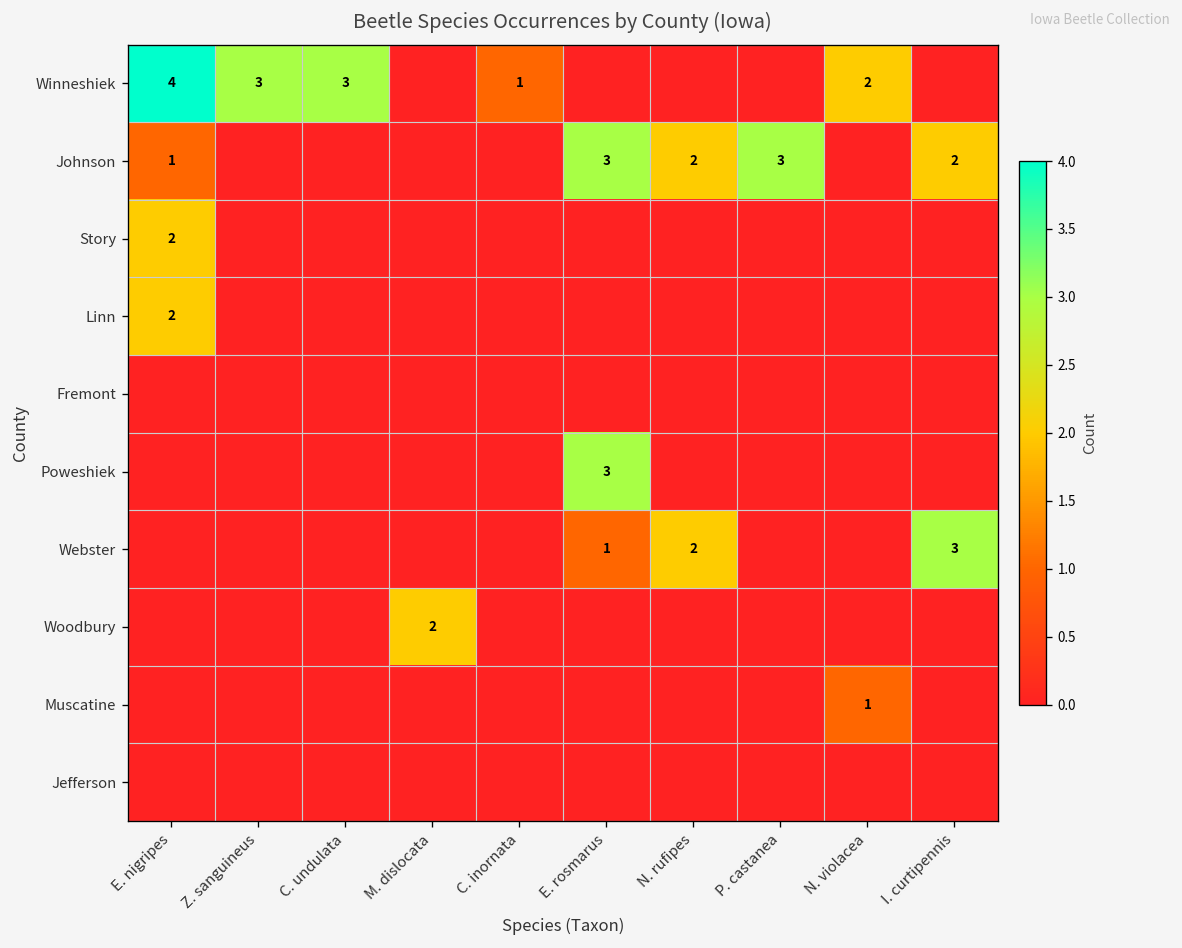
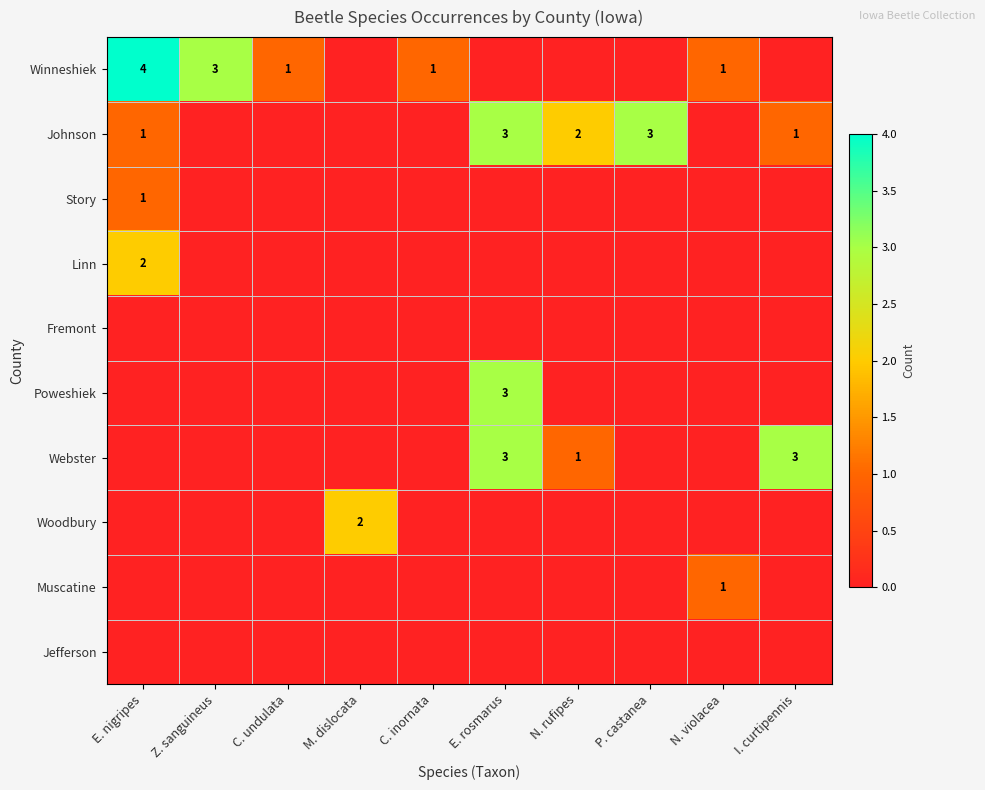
Winneshiek, C. undulata: 3 -> 1
Winneshiek, N. violacea: 2 -> 1
Johnson, I. curtipennis: 2 -> 1
Story, E. nigripes: 2 -> 1
Webster, E. rosmarus: 1 -> 3
Webster, N. rufipes: 2 -> 1
